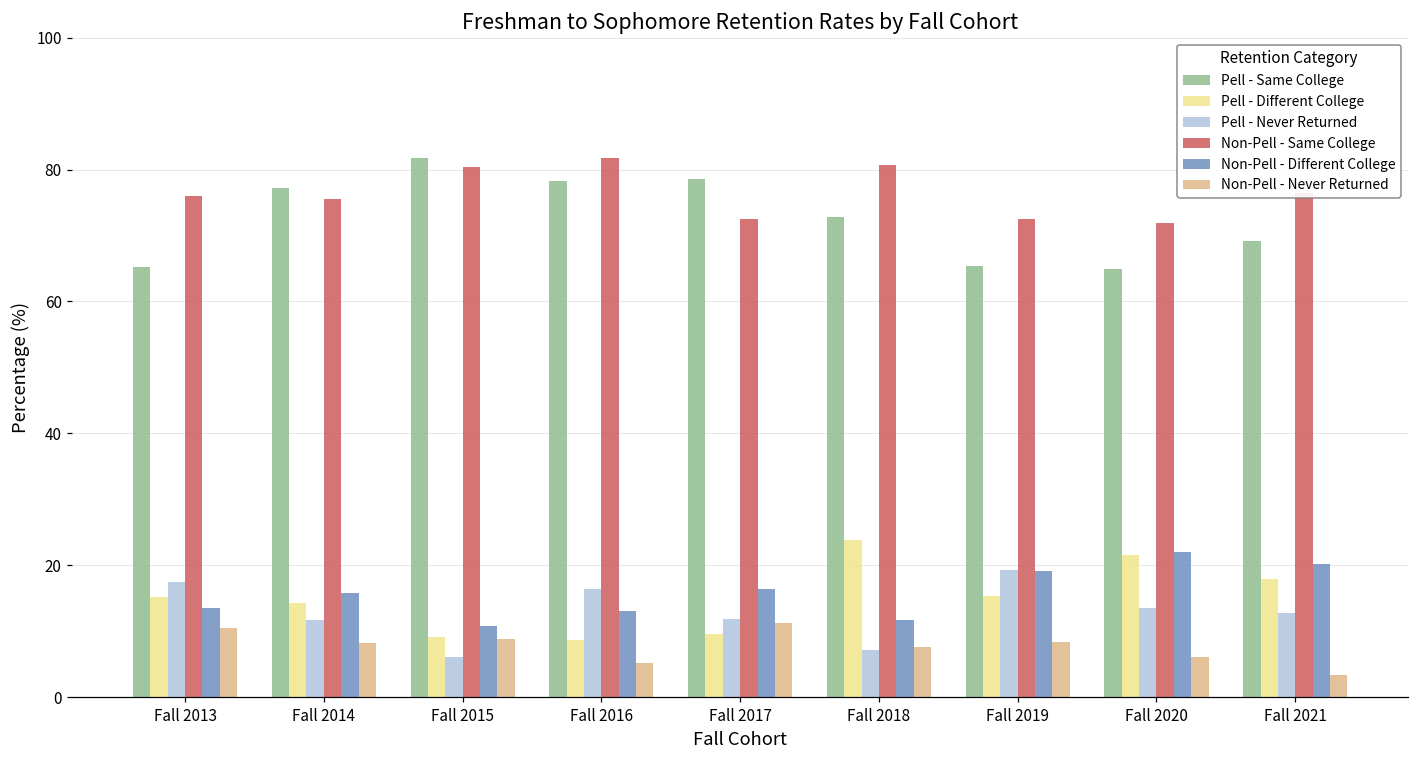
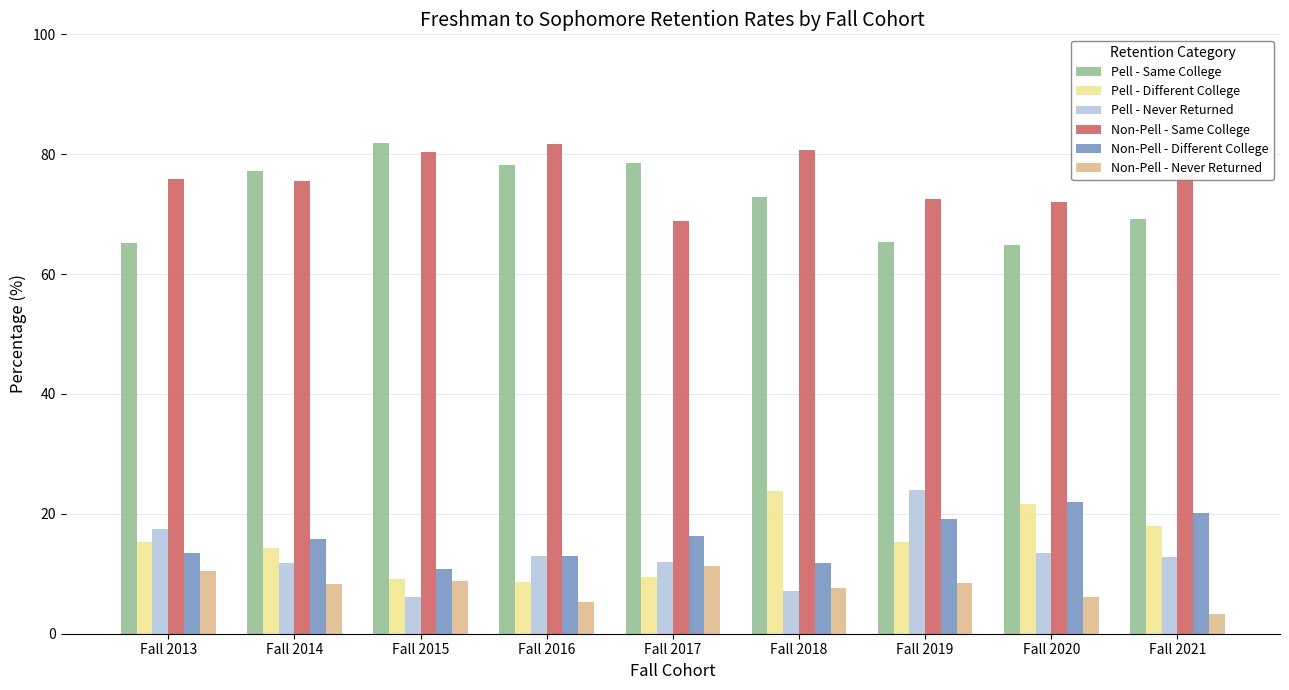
Pell - Never Returned, Fall 2016: 16 -> 13
Non-Pell - Same College, Fall 2017: 72 -> 69
Pell - Never Returned, Fall 2019: 19 -> 24
